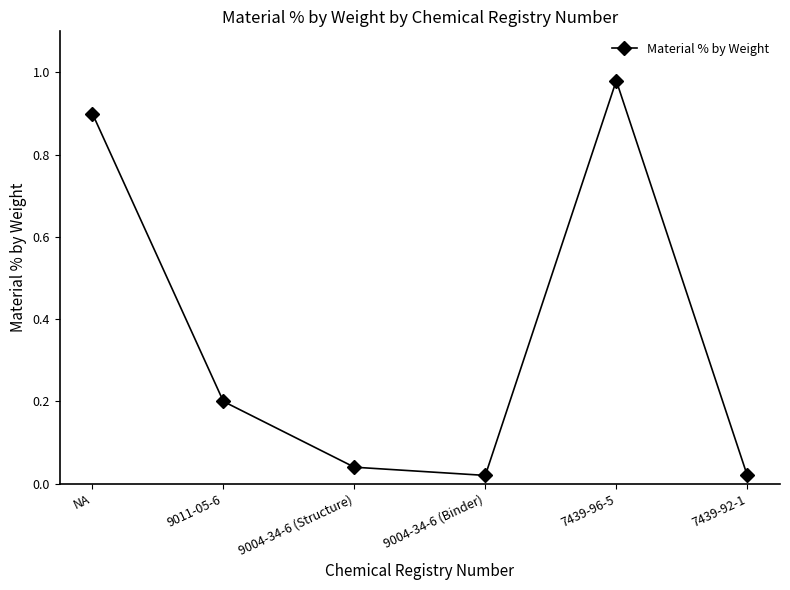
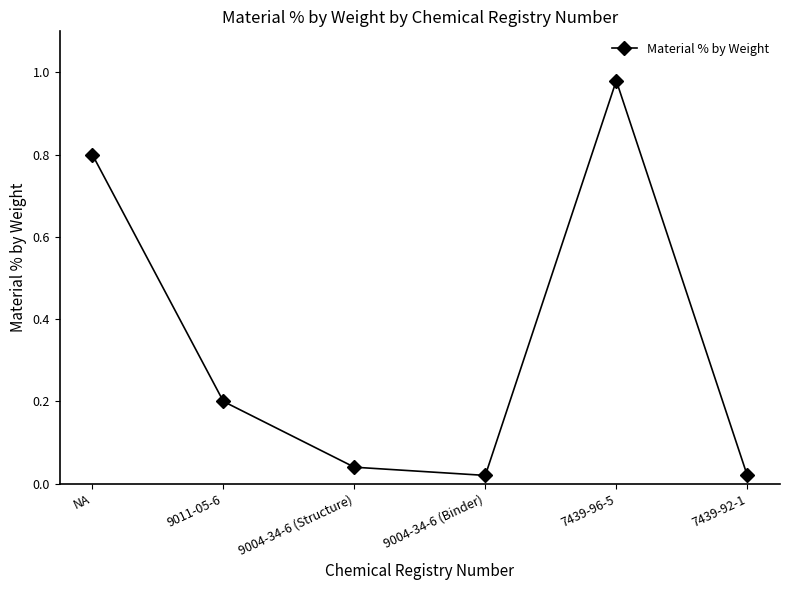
NA: 0.9 -> 0.8
